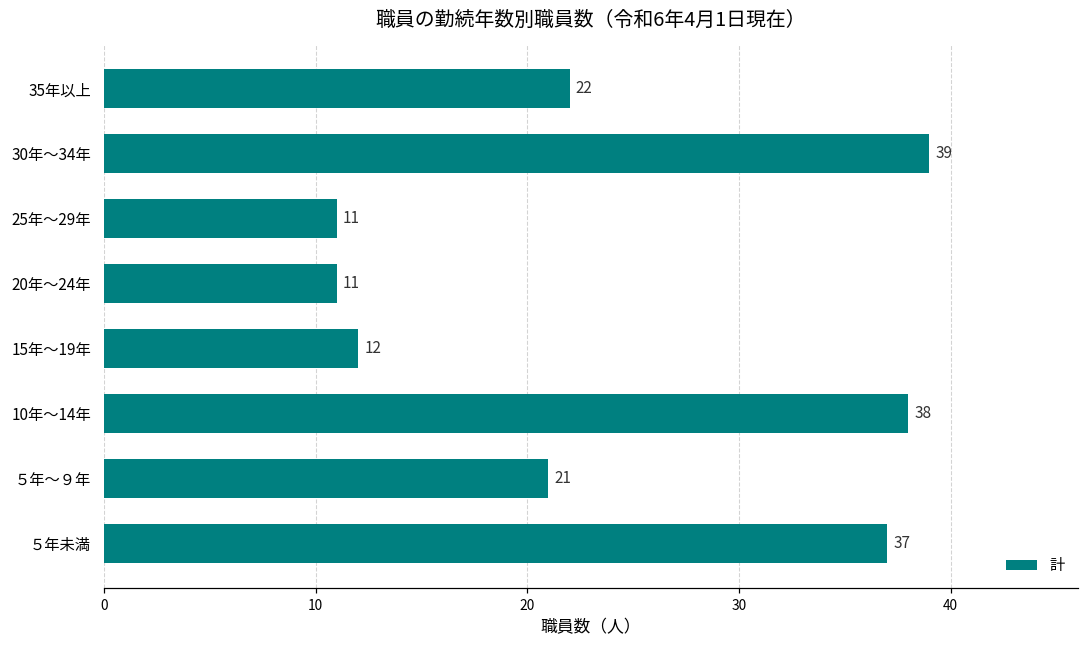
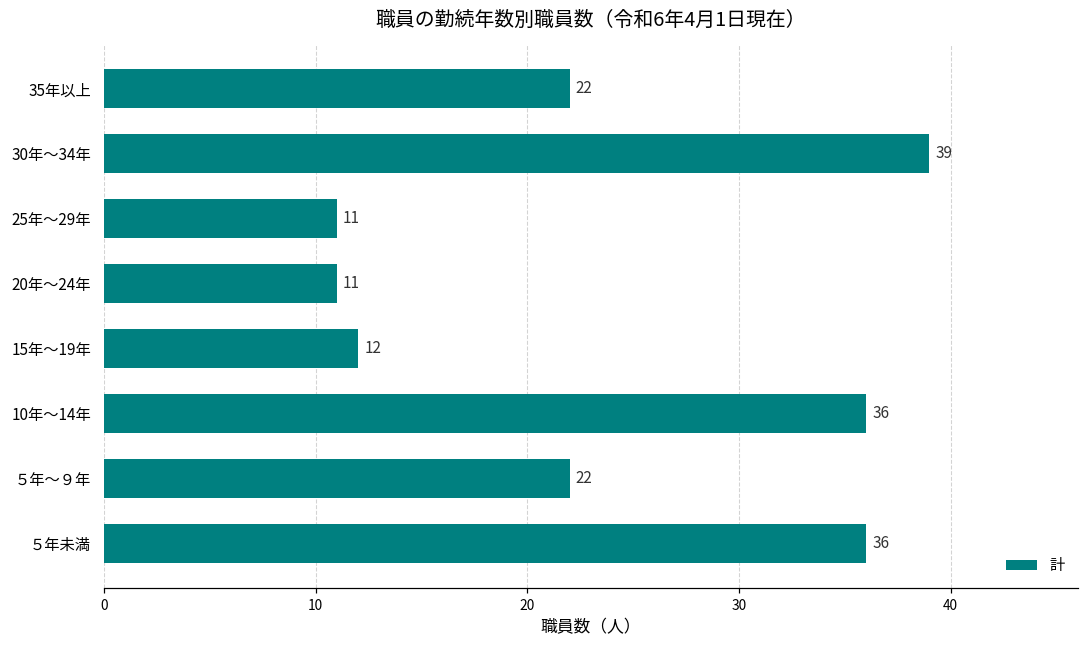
10年～14年: 38 -> 36
５年～９年: 21 -> 22
５年未満: 37 -> 36
